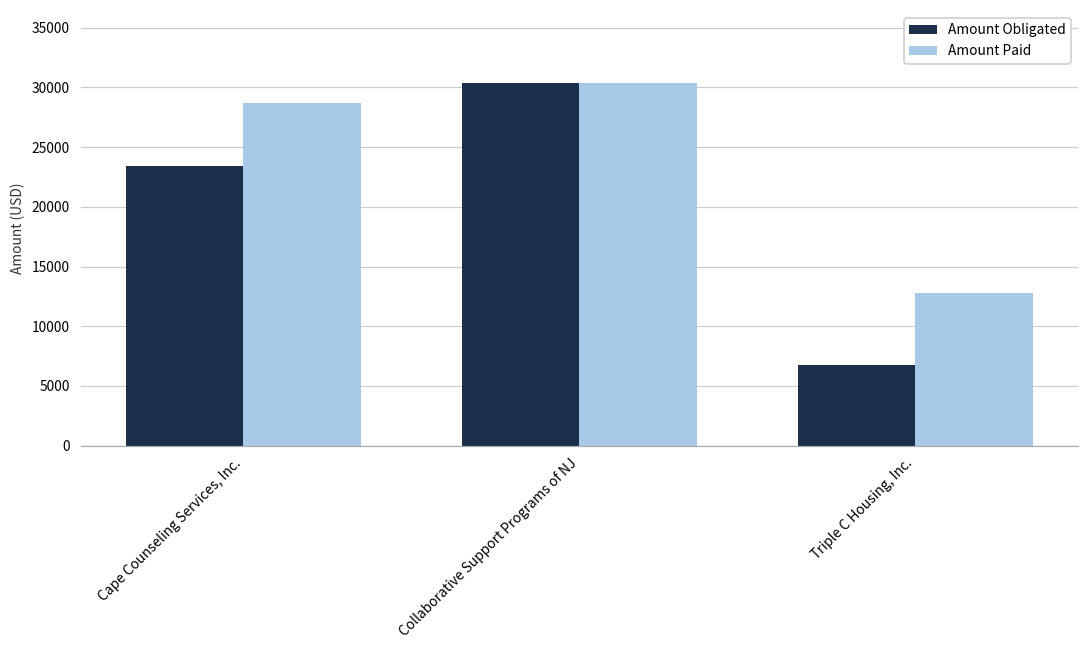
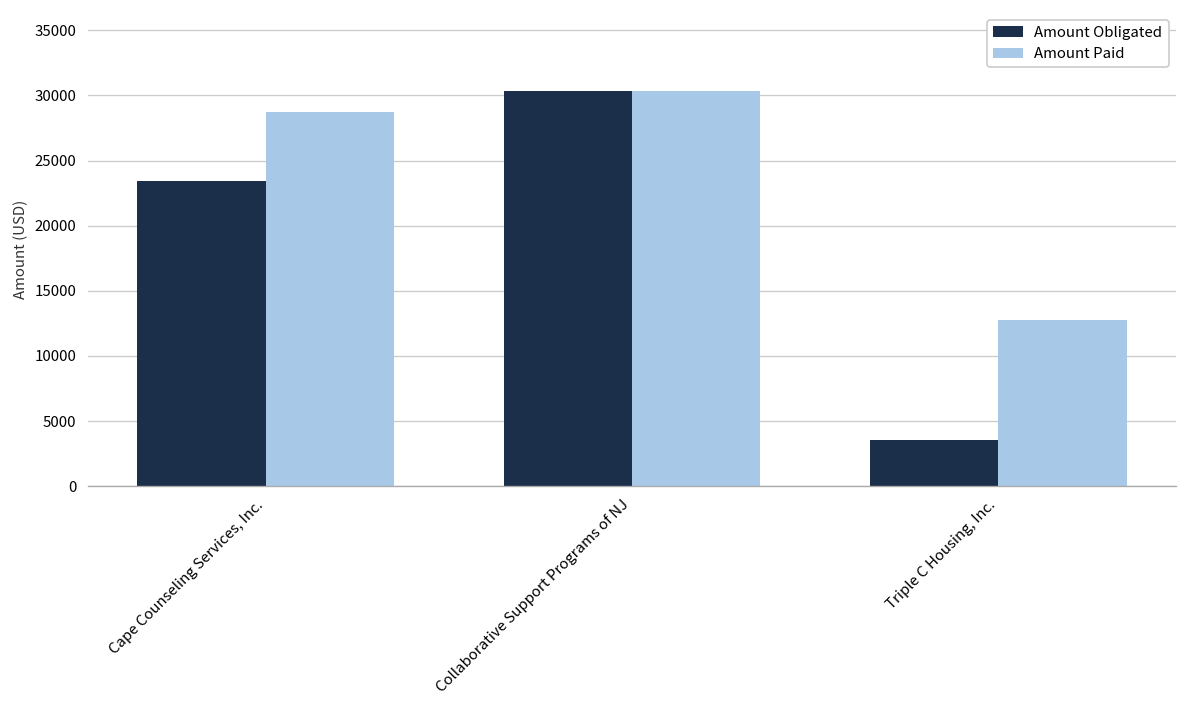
Amount Obligated, Triple C Housing, Inc.: 6800 -> 3600
